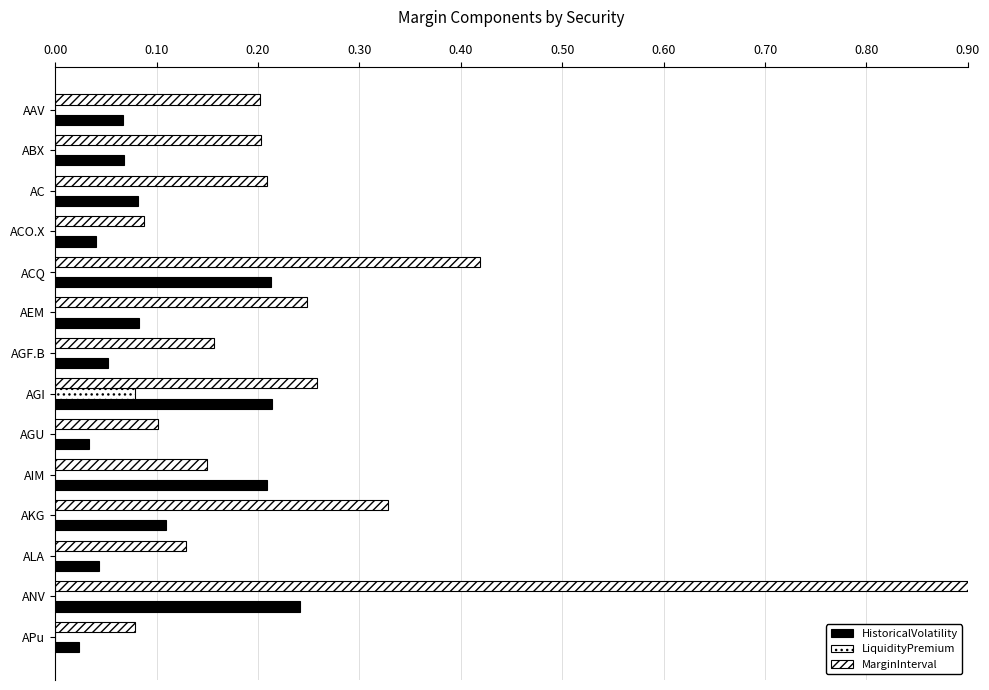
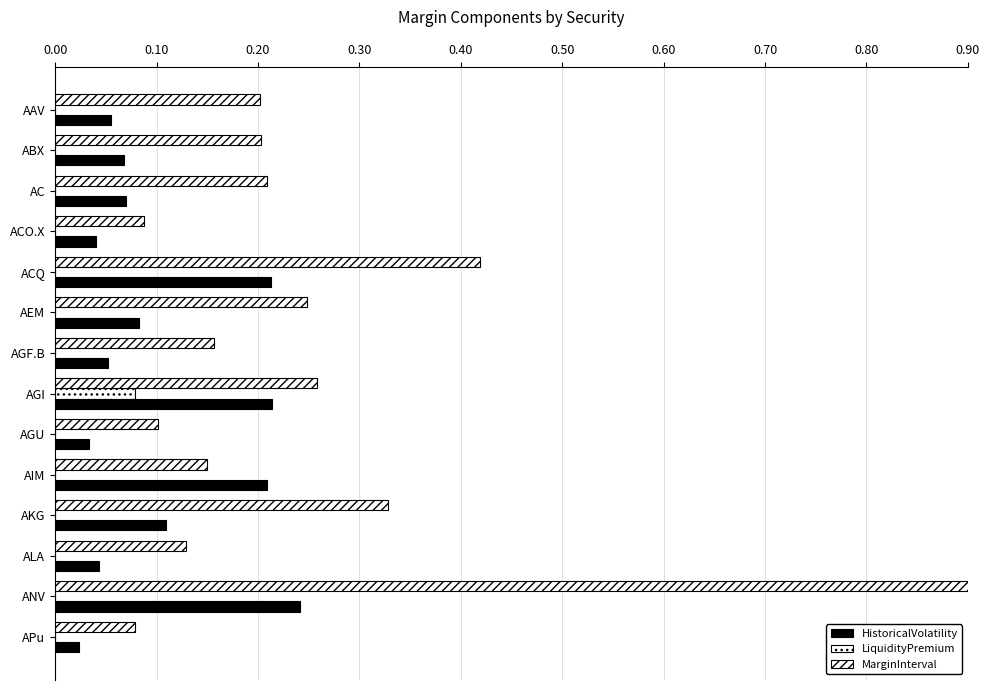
HistoricalVolatility, AAV: 0.067 -> 0.055
HistoricalVolatility, AC: 0.082 -> 0.070
